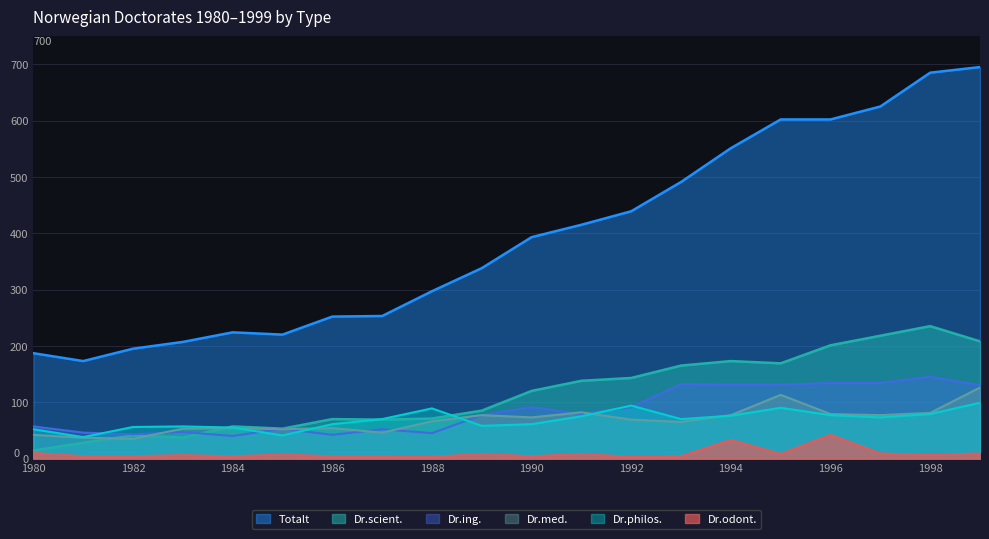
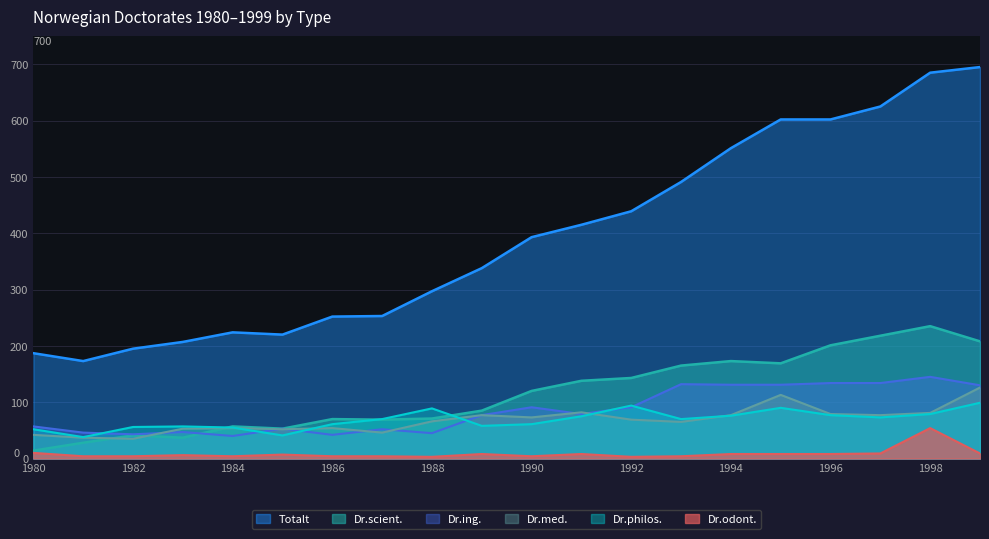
Dr.odont., 1994: 30 -> 10
Dr.odont., 1996: 40 -> 10
Dr.odont., 1998: 10 -> 50
